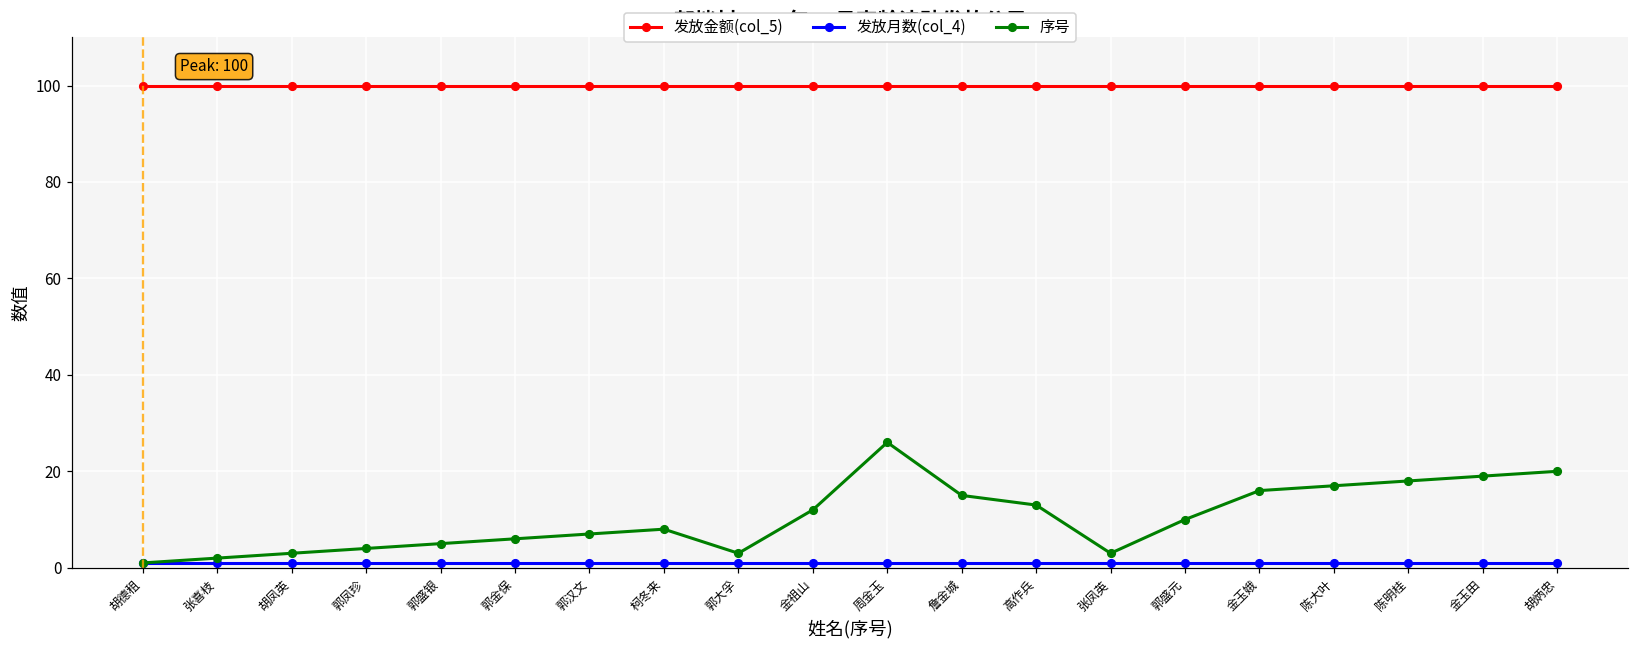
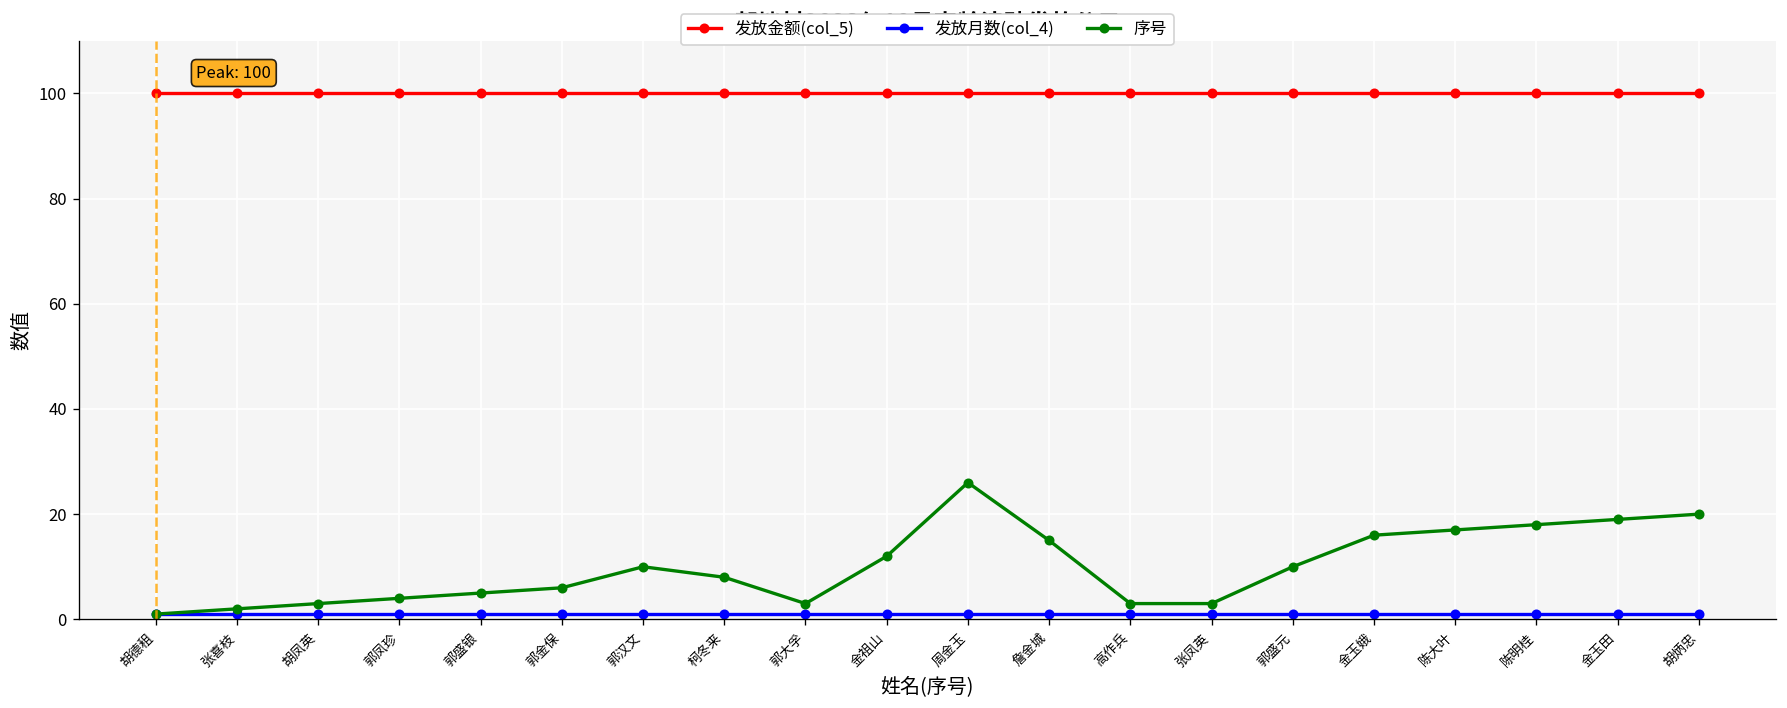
序号, 郭汉文: 7 -> 10
序号, 高作兵: 13 -> 3
